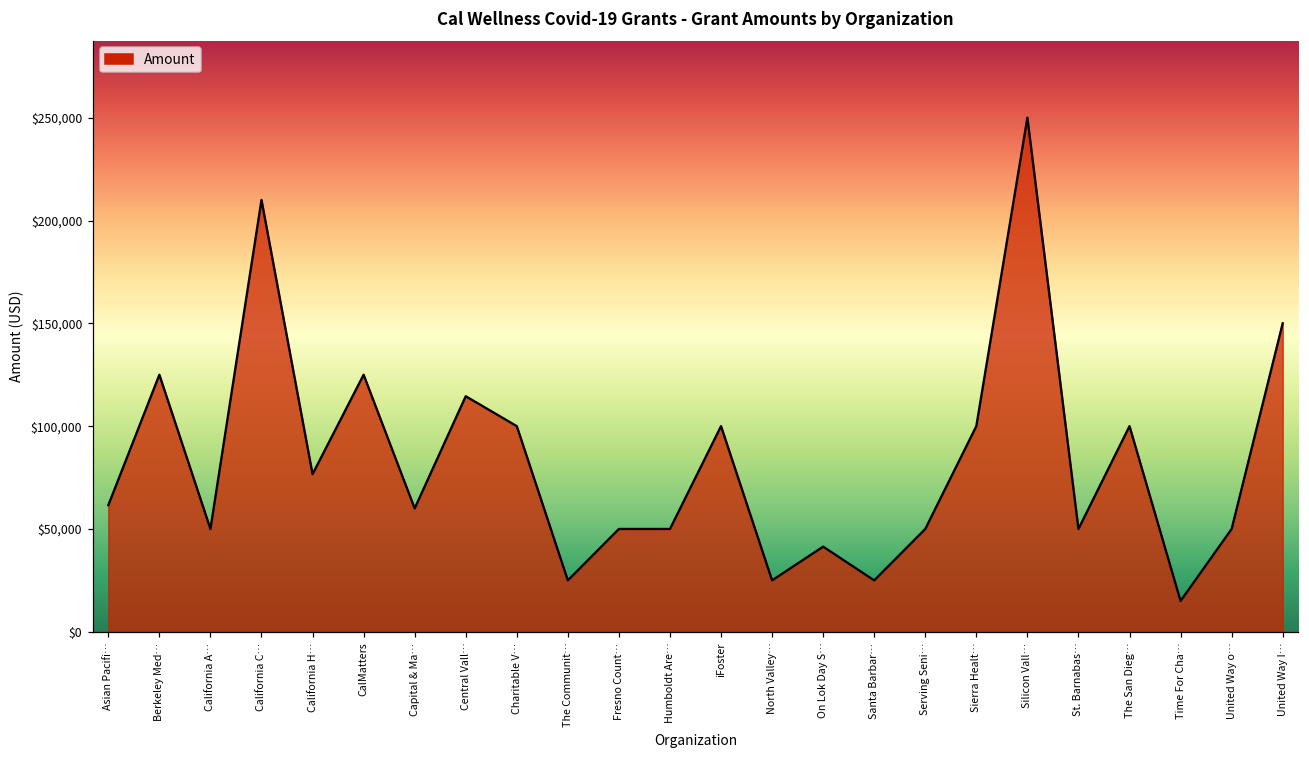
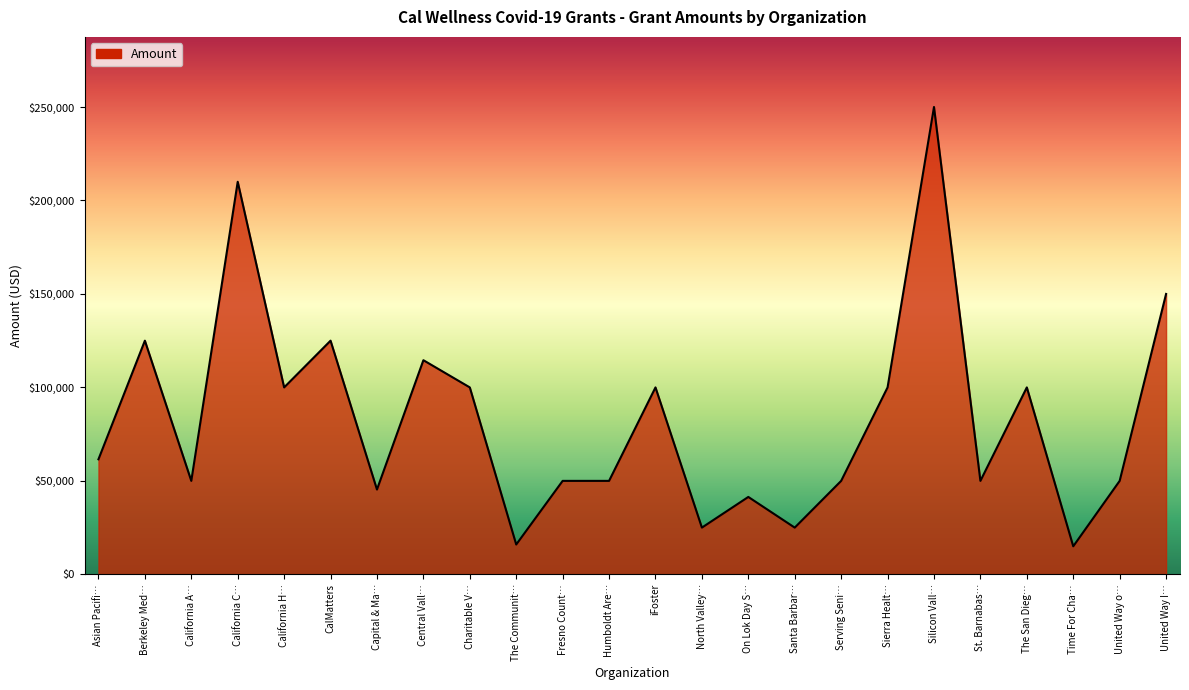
California H…: $77,000 -> $100,000
Capital & Ma…: $60,000 -> $45,000
The Communit…: $25,000 -> $16,000
